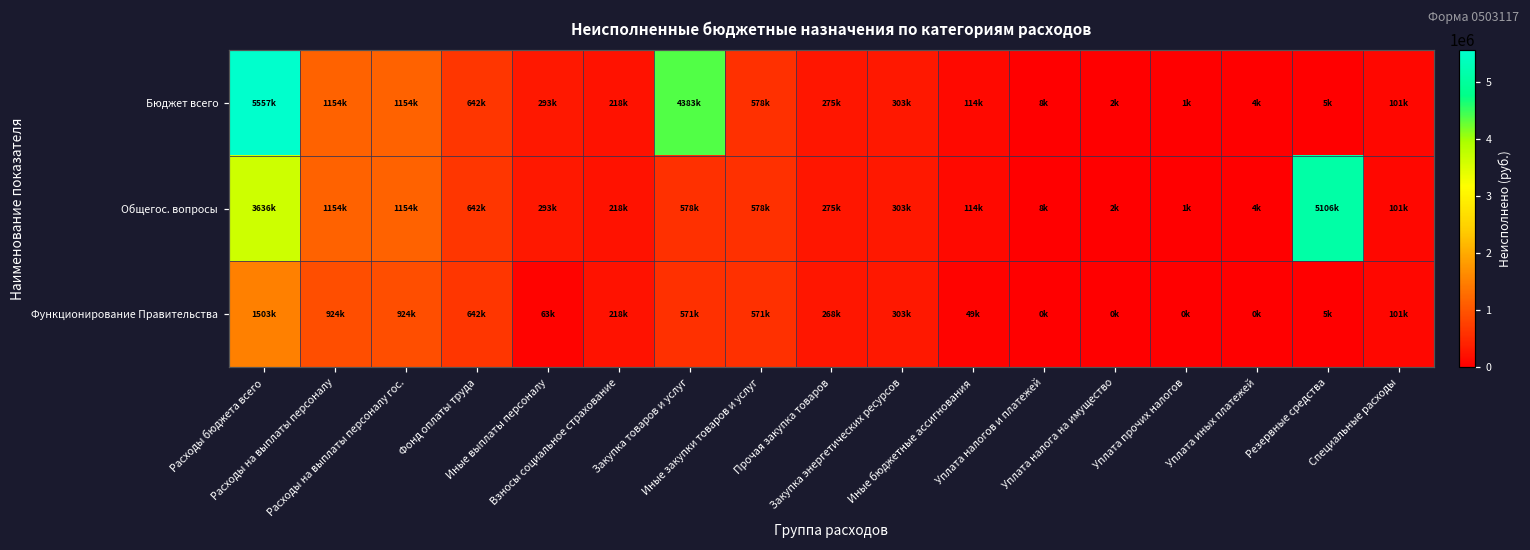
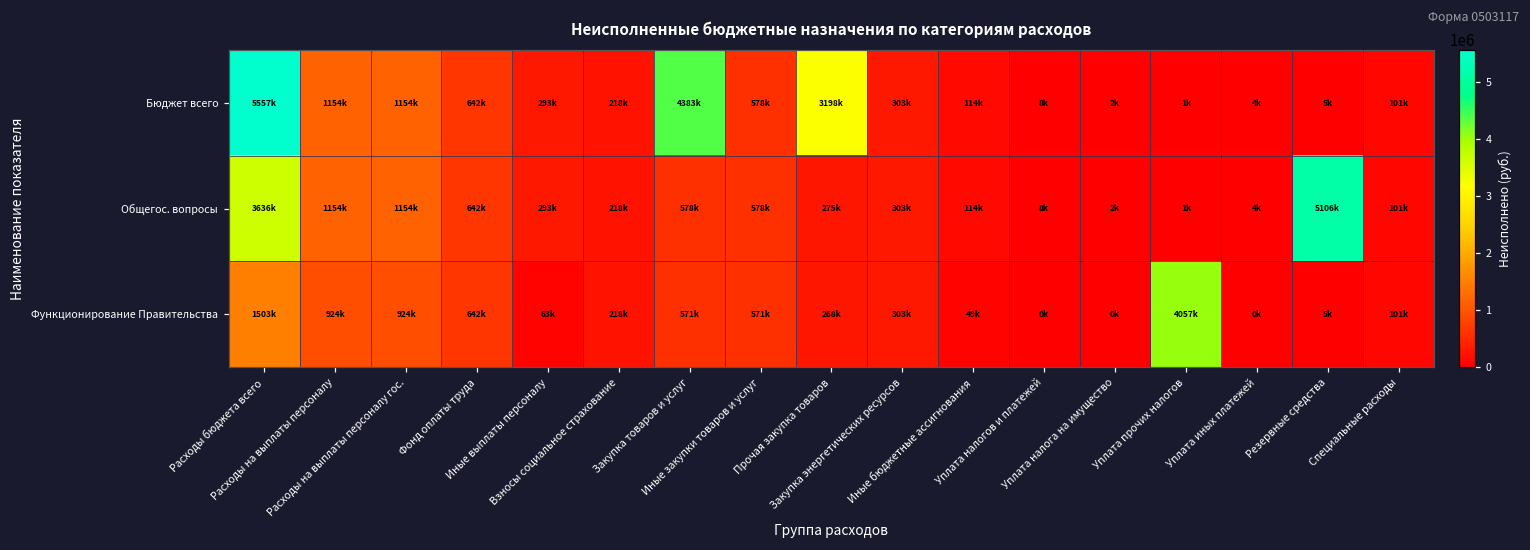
Бюджет всего, Прочая закупка товаров: 275k -> 3198k
Функционирование Правительства, Уплата прочих налогов: 0k -> 4057k
